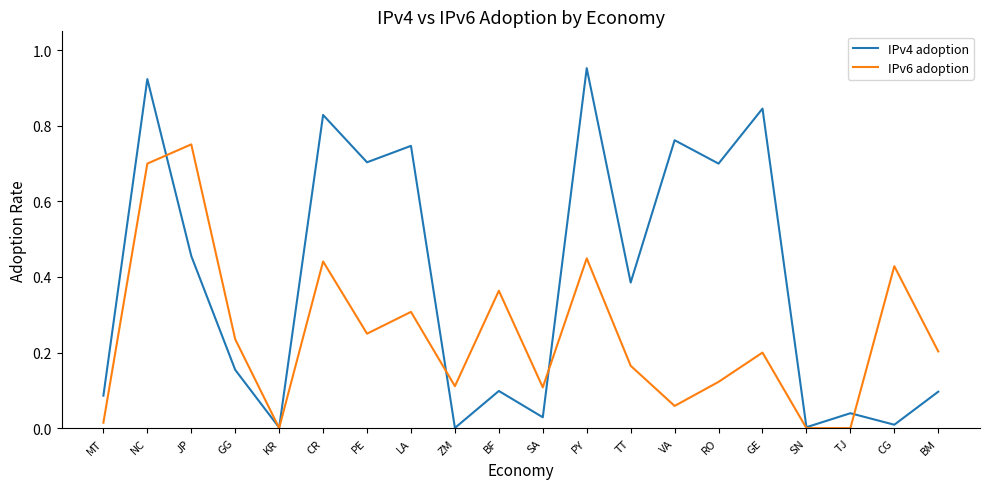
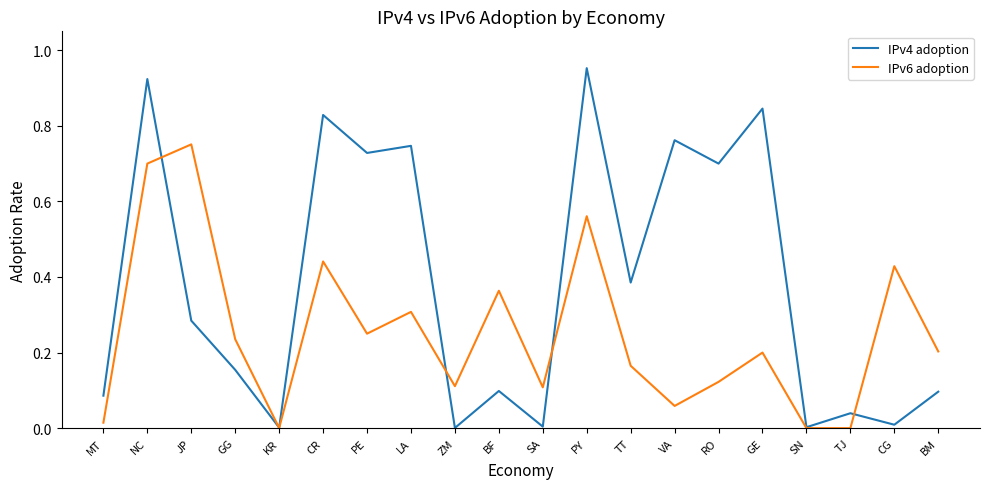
IPv4 adoption, JP: 0.46 -> 0.28
IPv4 adoption, PE: 0.70 -> 0.73
IPv4 adoption, SA: 0.03 -> 0.00
IPv6 adoption, PY: 0.45 -> 0.56
